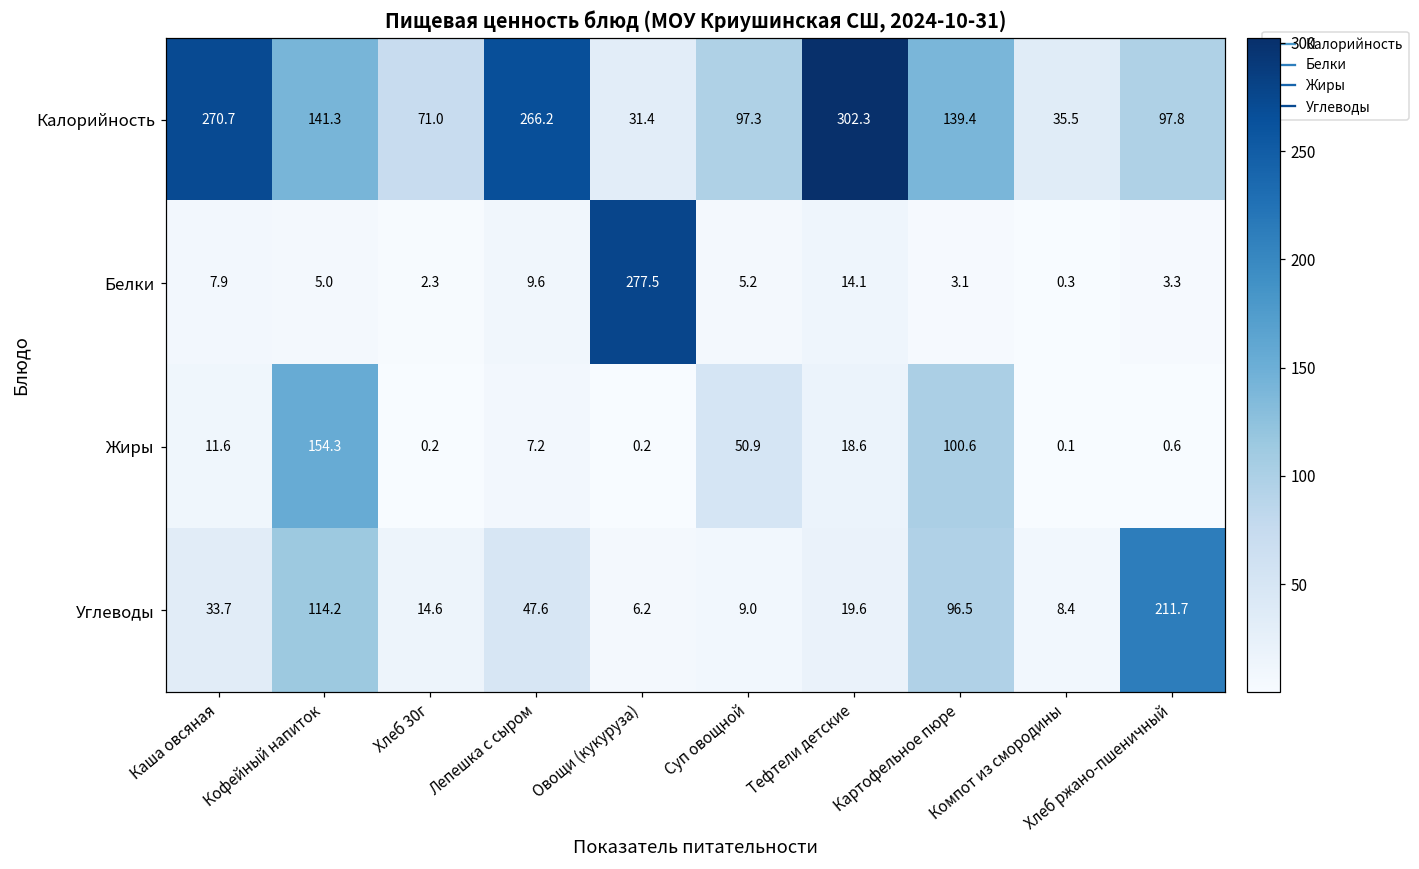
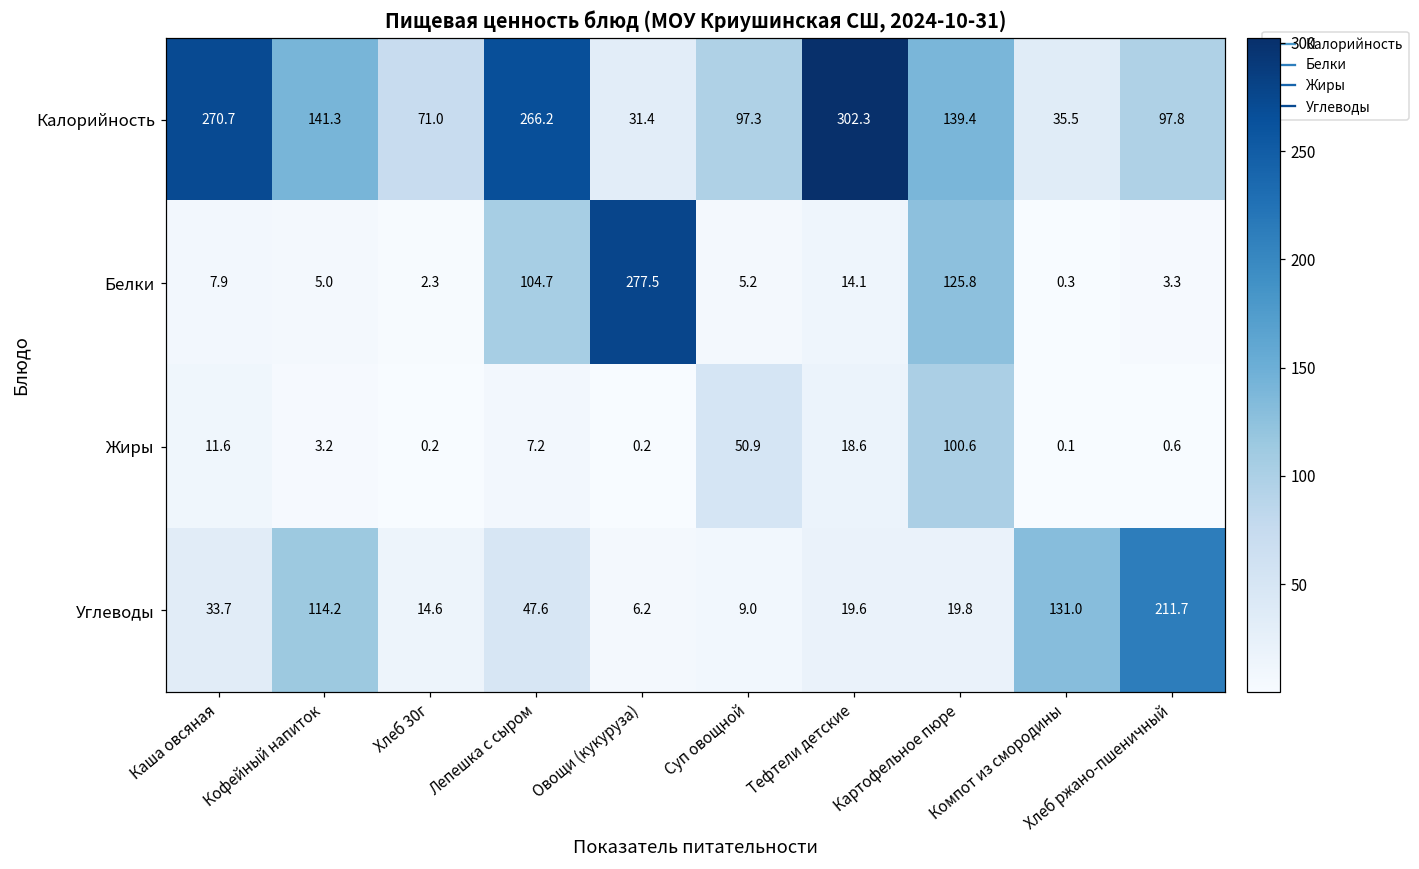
Белки, Лепешка с сыром: 9.6 -> 104.7
Белки, Картофельное пюре: 3.1 -> 125.8
Жиры, Кофейный напиток: 154.3 -> 3.2
Углеводы, Картофельное пюре: 96.5 -> 19.8
Углеводы, Компот из смородины: 8.4 -> 131.0
